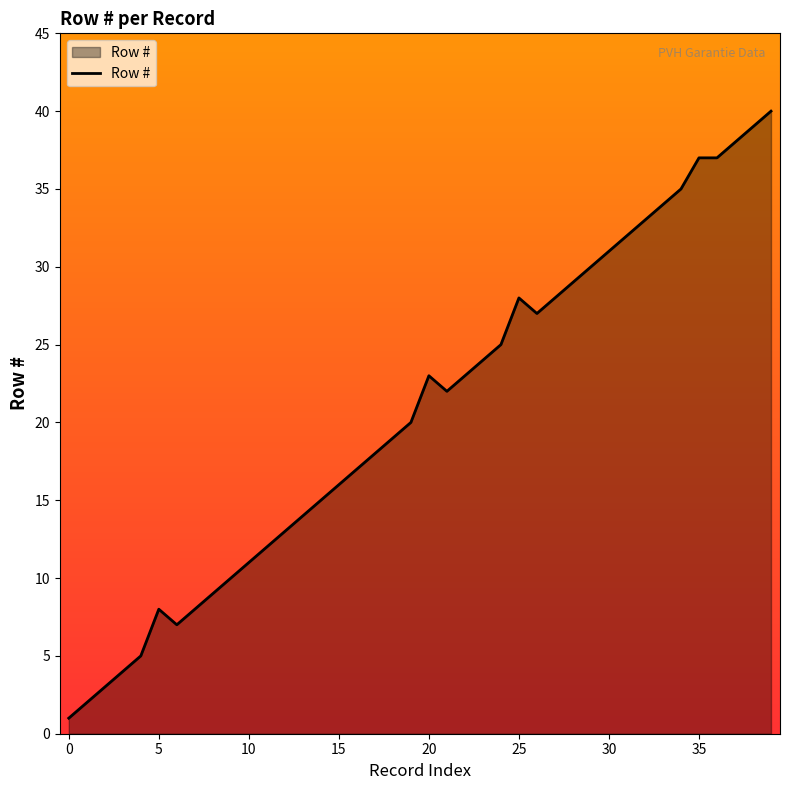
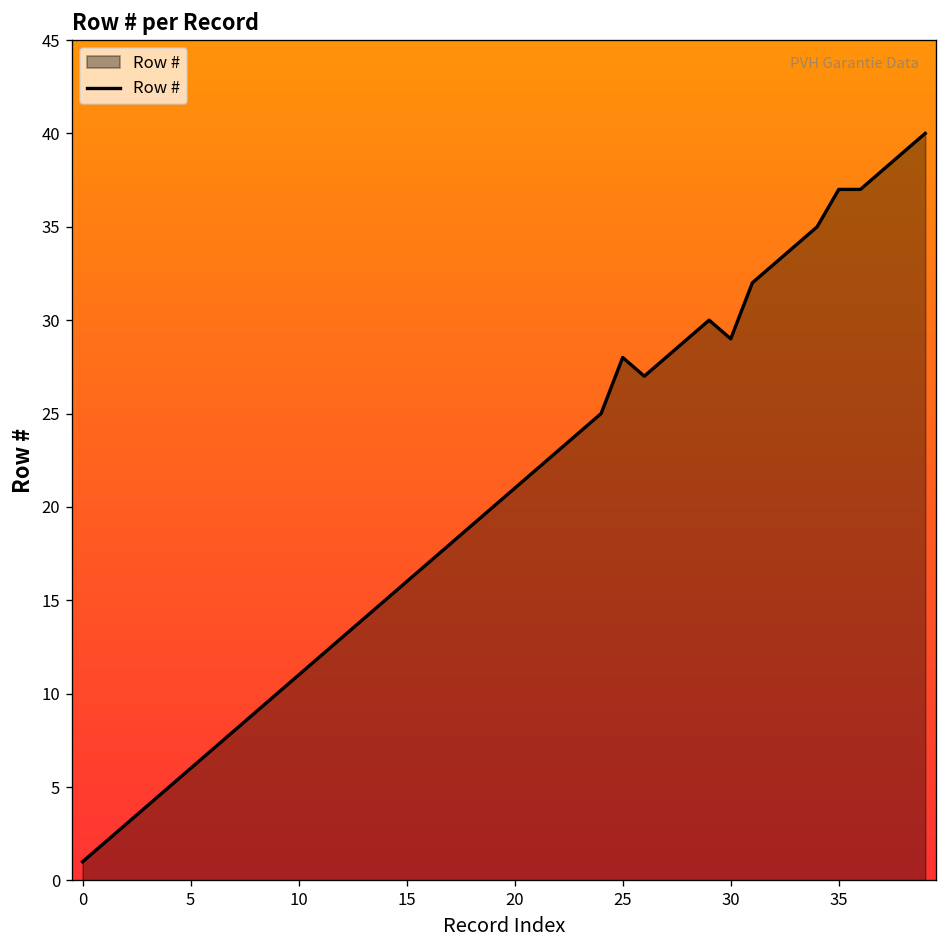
5: 8 -> 6
20: 23 -> 21
30: 31 -> 29
